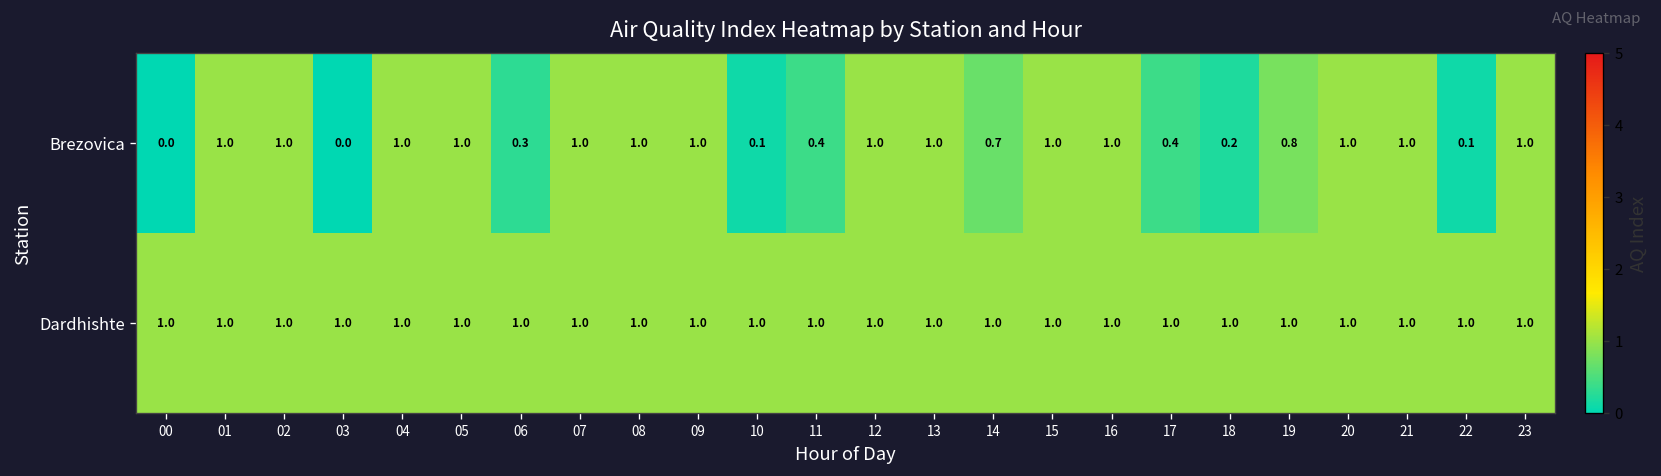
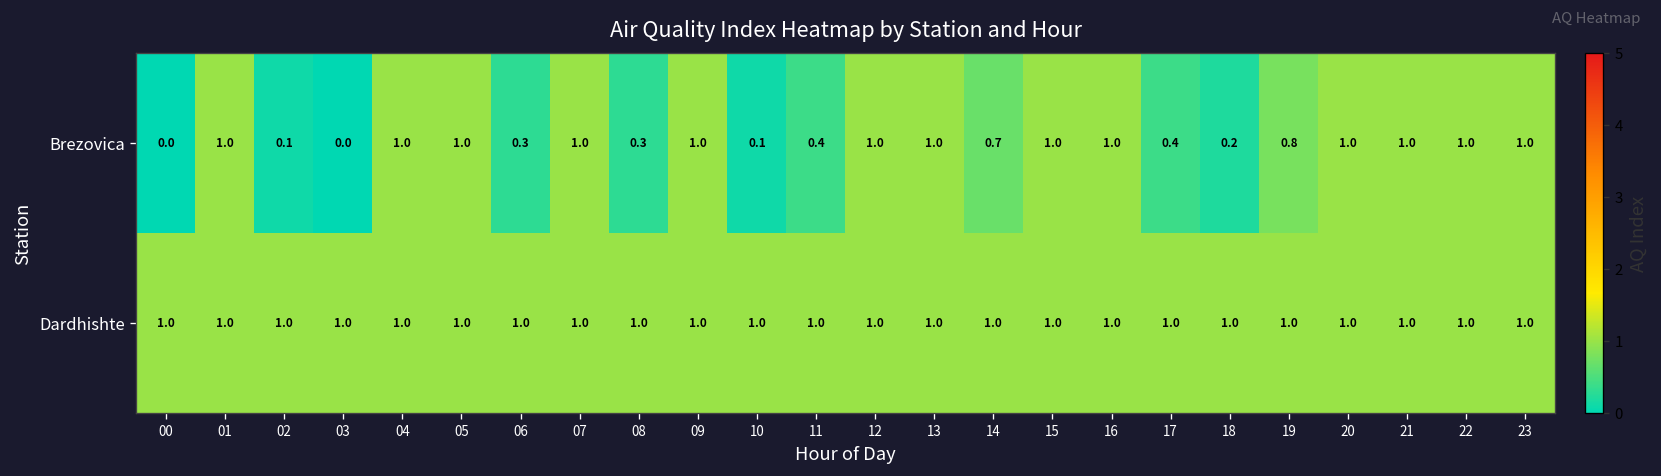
Brezovica, 02: 1.0 -> 0.1
Brezovica, 08: 1.0 -> 0.3
Brezovica, 22: 0.1 -> 1.0
